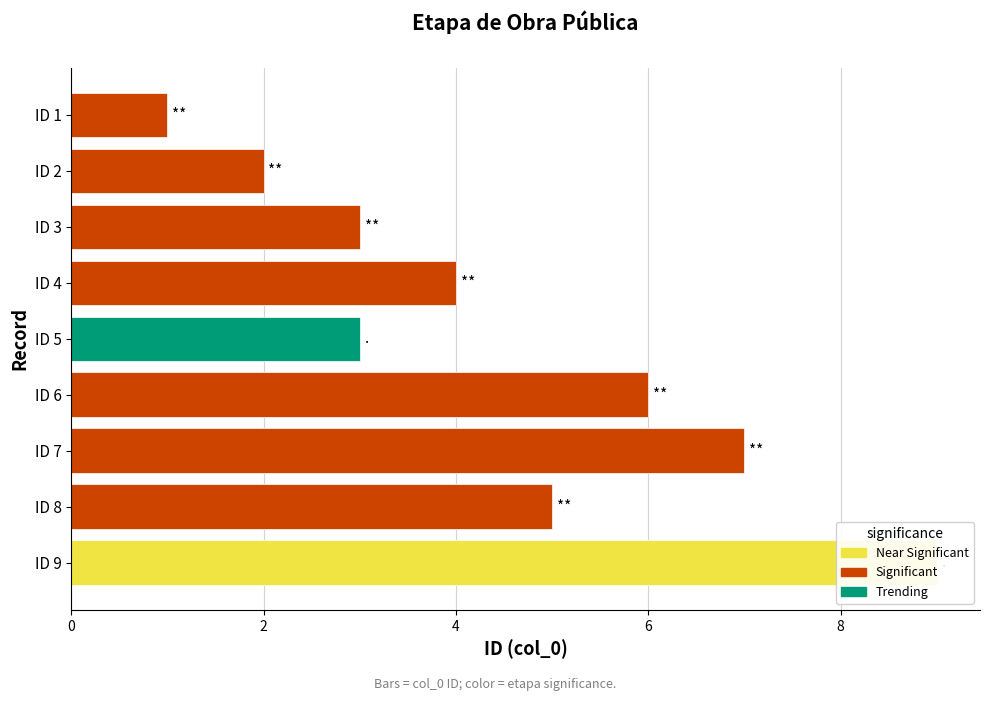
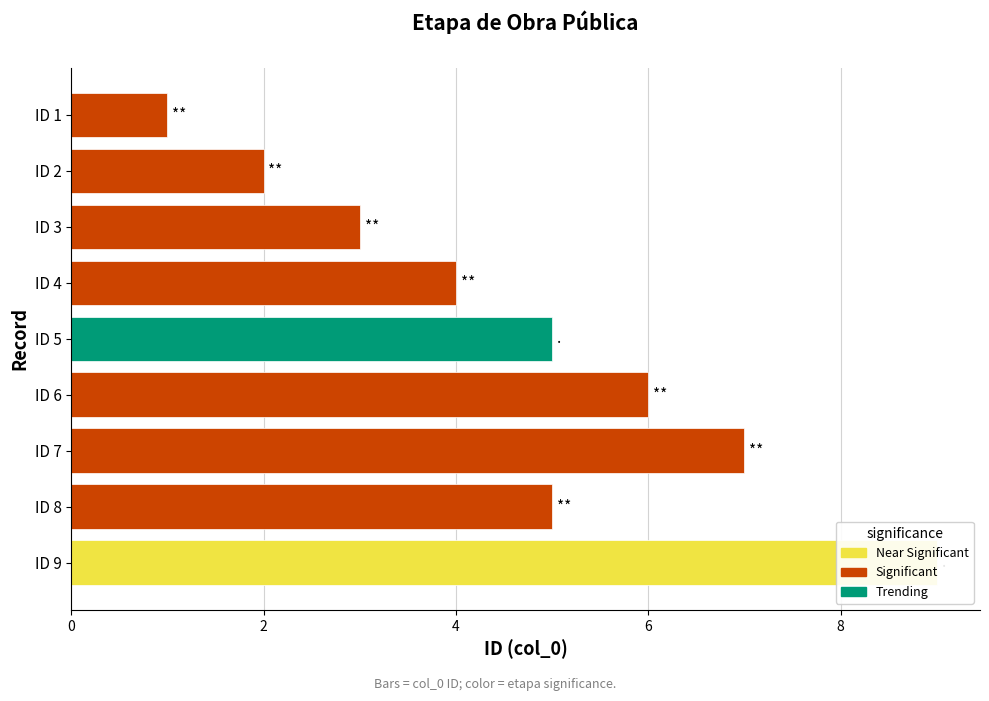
ID 5: 3 -> 5
